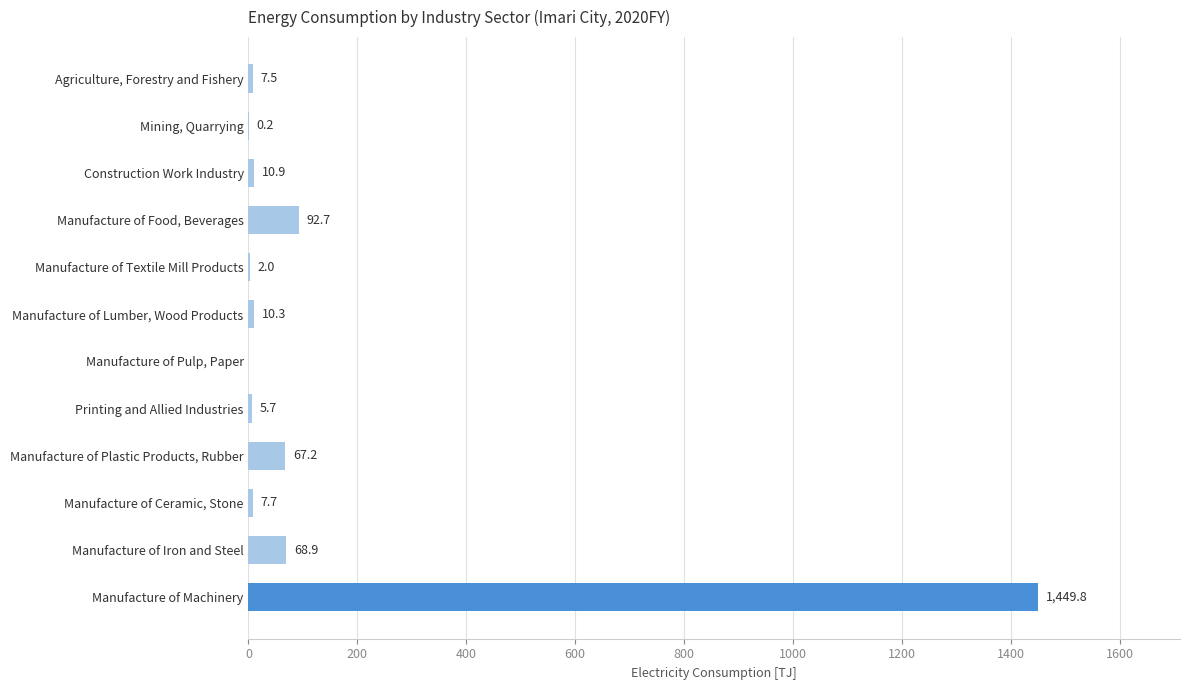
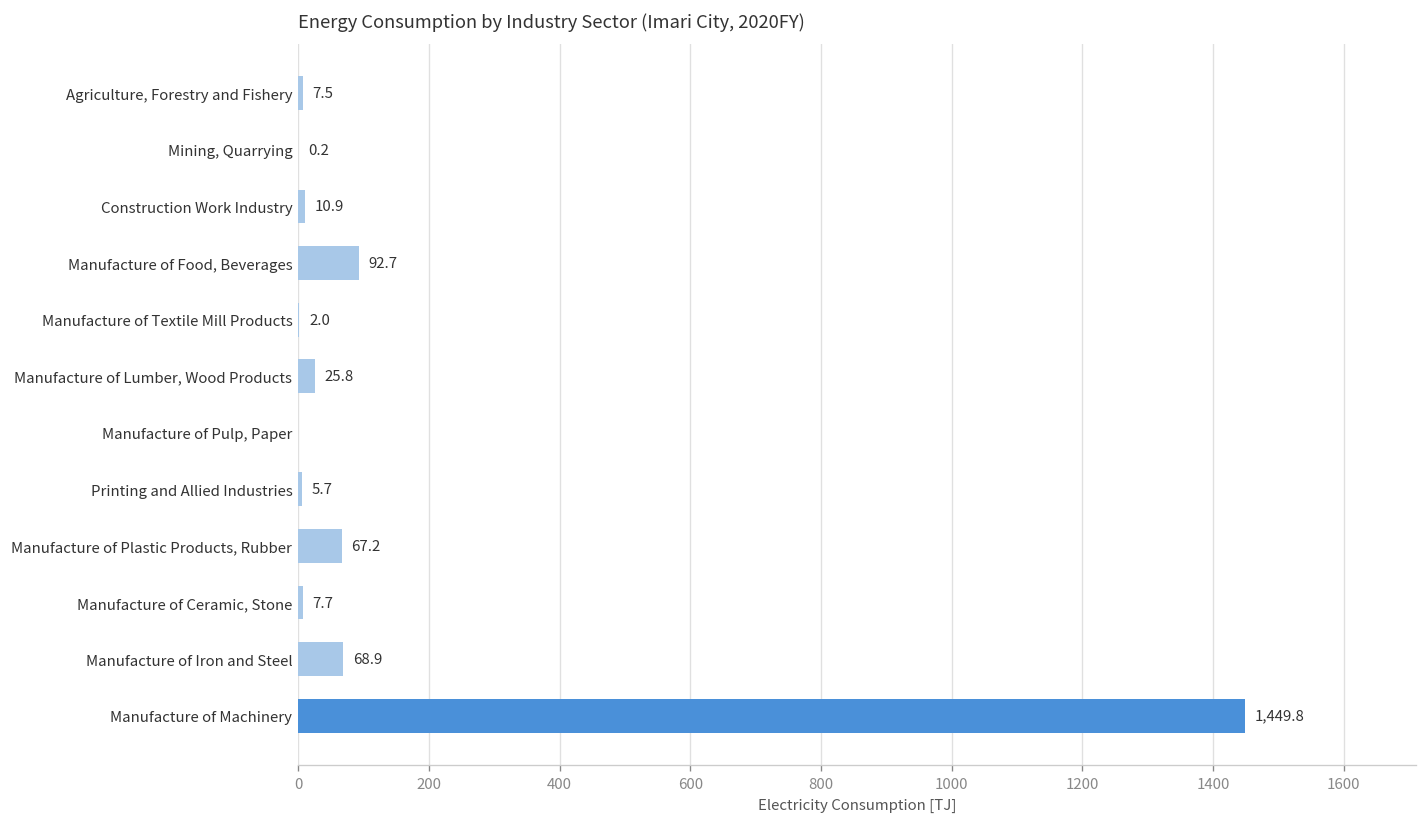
Manufacture of Lumber, Wood Products: 10.3 -> 25.8
